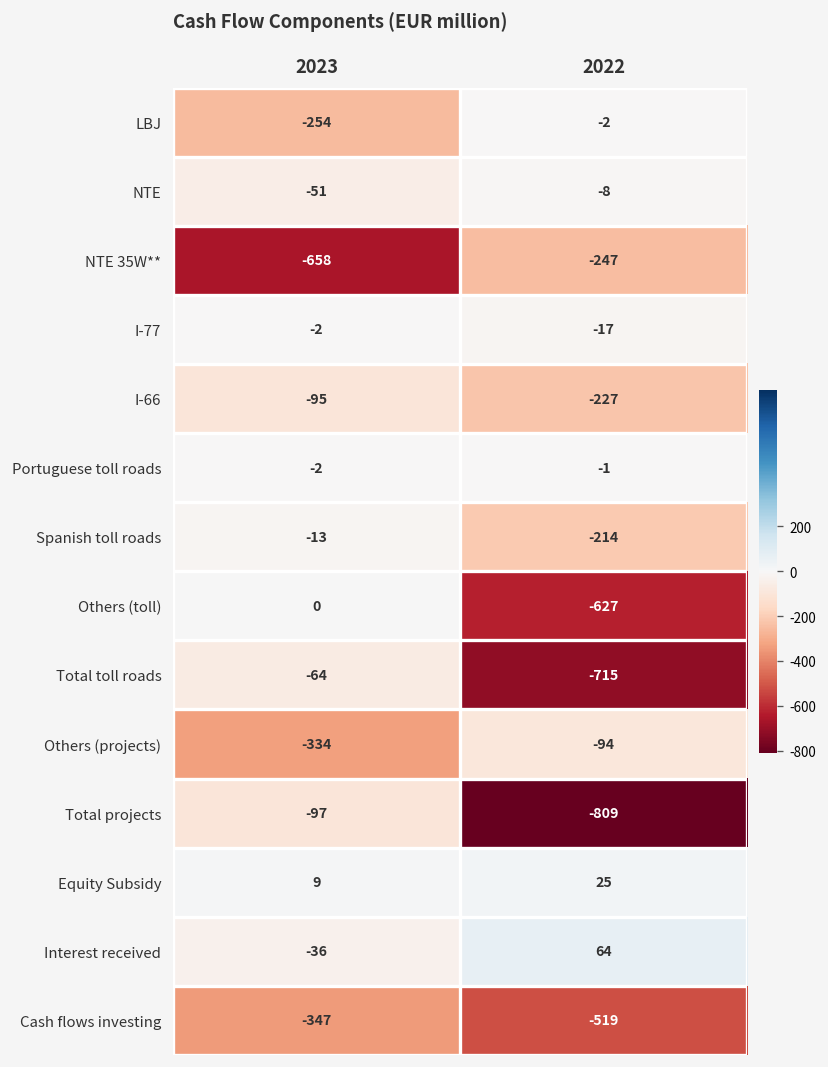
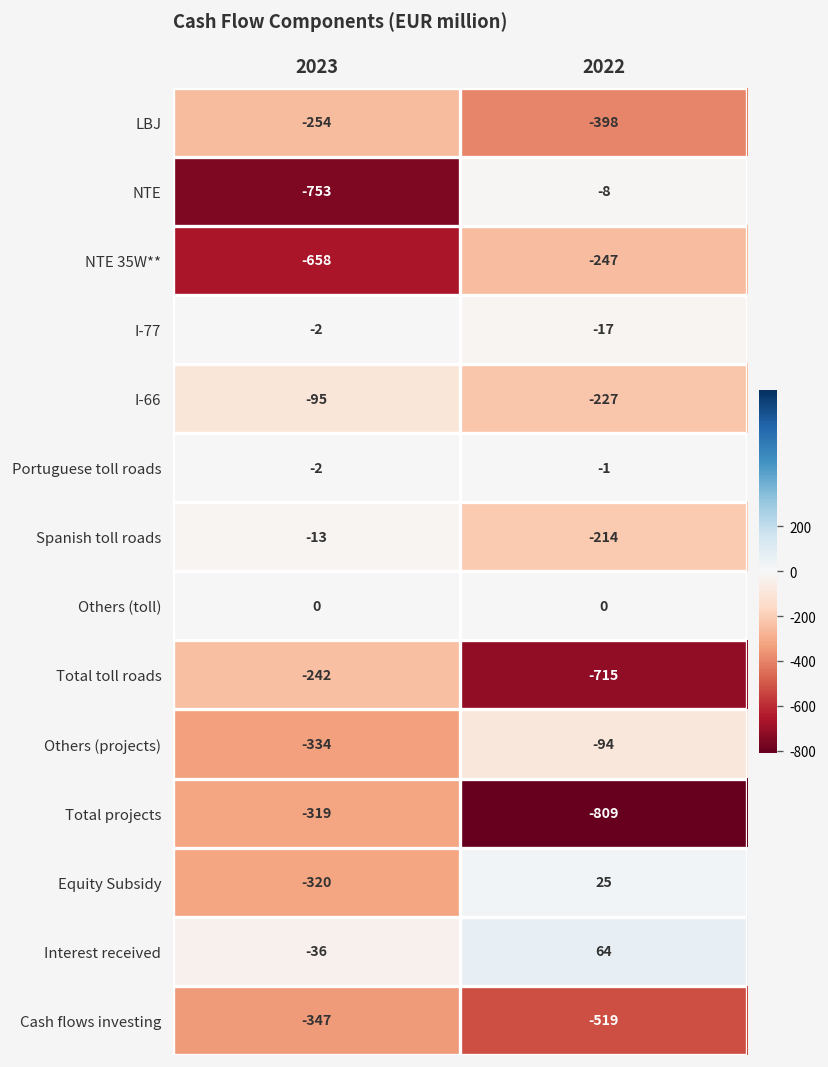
LBJ, 2022: -2 -> -398
NTE, 2023: -51 -> -753
Others (toll), 2022: -627 -> 0
Total toll roads, 2023: -64 -> -242
Total projects, 2023: -97 -> -319
Equity Subsidy, 2023: 9 -> -320
